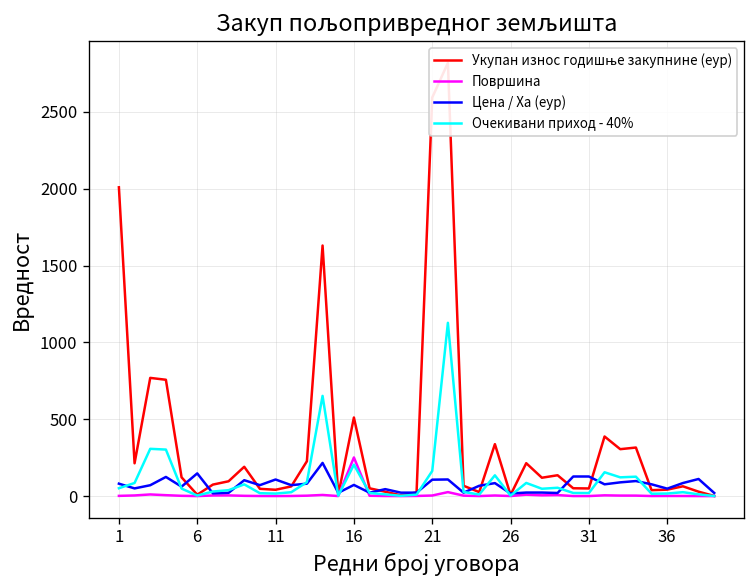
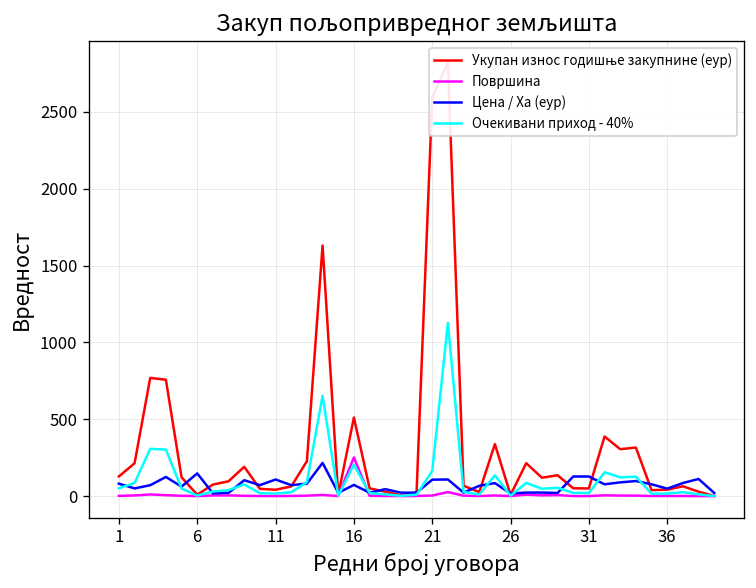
Укупан износ годишње закупнине (еур), 1: 2010 -> 130
